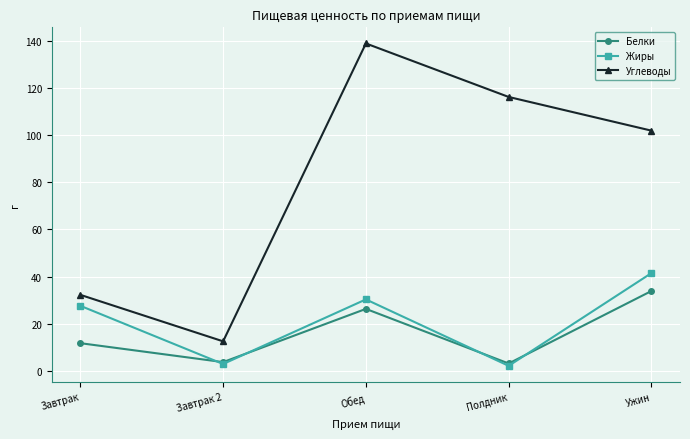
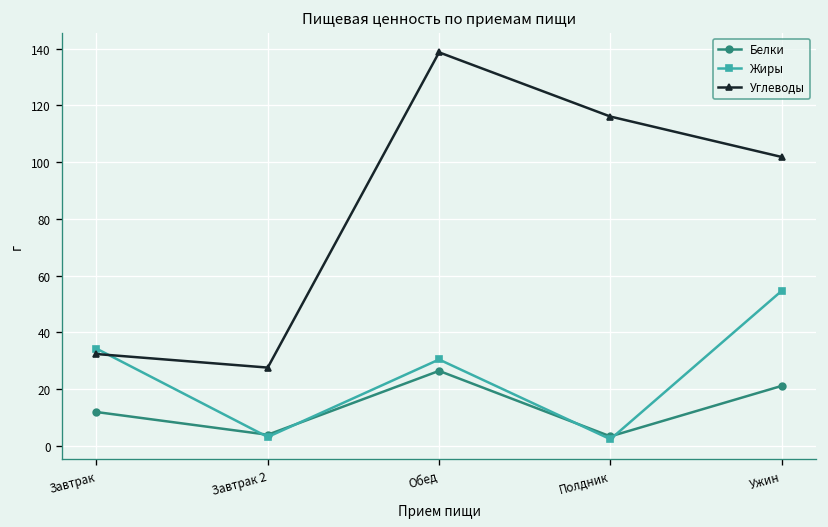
Жиры, Завтрак: 28 -> 34
Углеводы, Завтрак 2: 13 -> 28
Белки, Ужин: 34 -> 21
Жиры, Ужин: 42 -> 55
